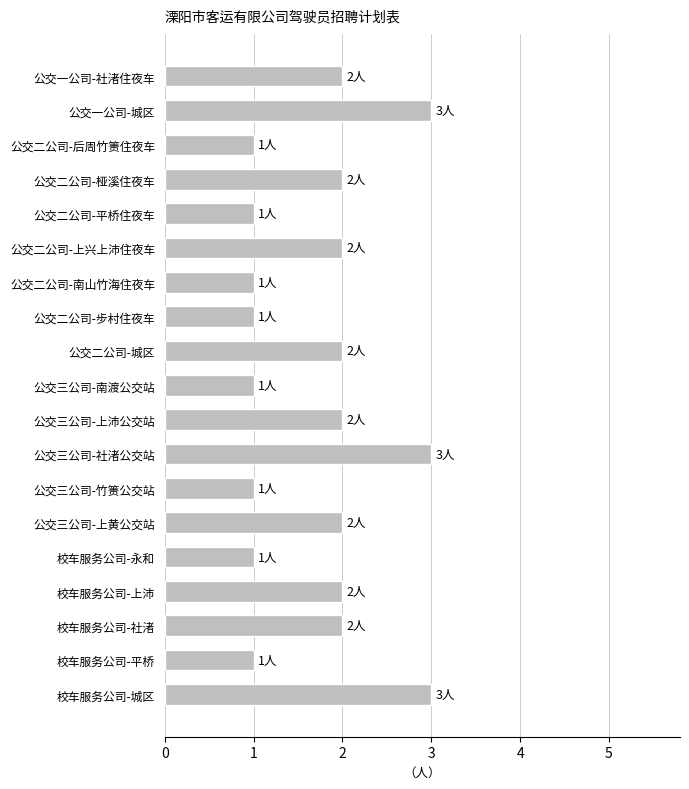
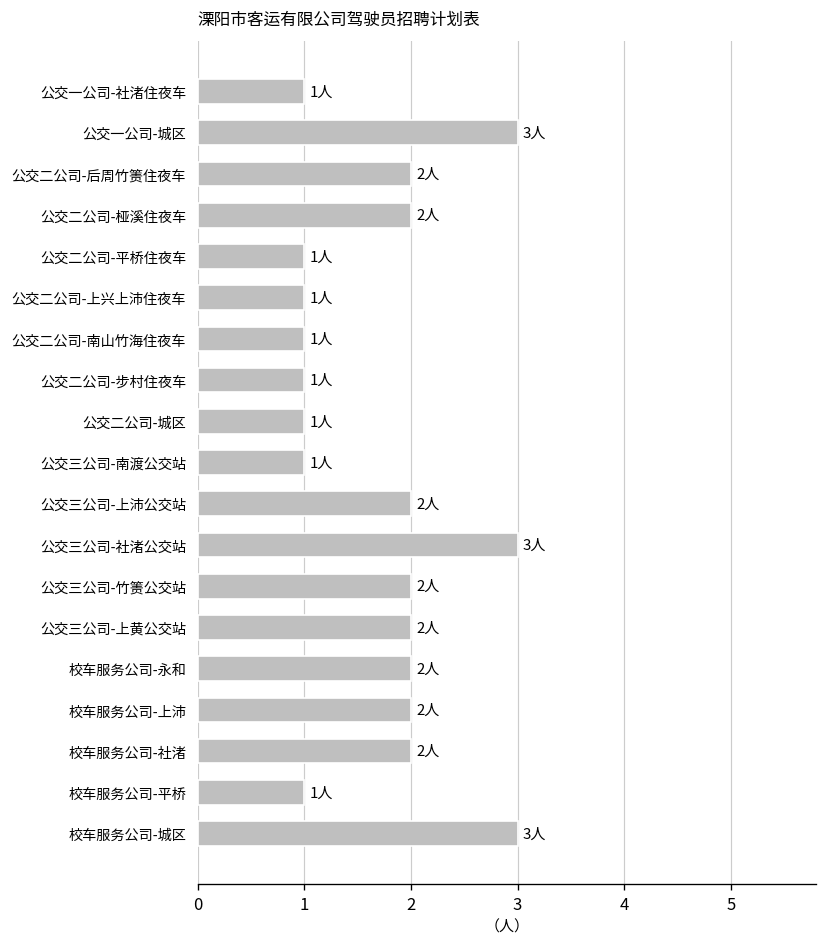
公交一公司-社渚住夜车: 2人 -> 1人
公交二公司-后周竹箦住夜车: 1人 -> 2人
公交二公司-上兴上沛住夜车: 2人 -> 1人
公交二公司-城区: 2人 -> 1人
公交三公司-竹箦公交站: 1人 -> 2人
校车服务公司-永和: 1人 -> 2人
